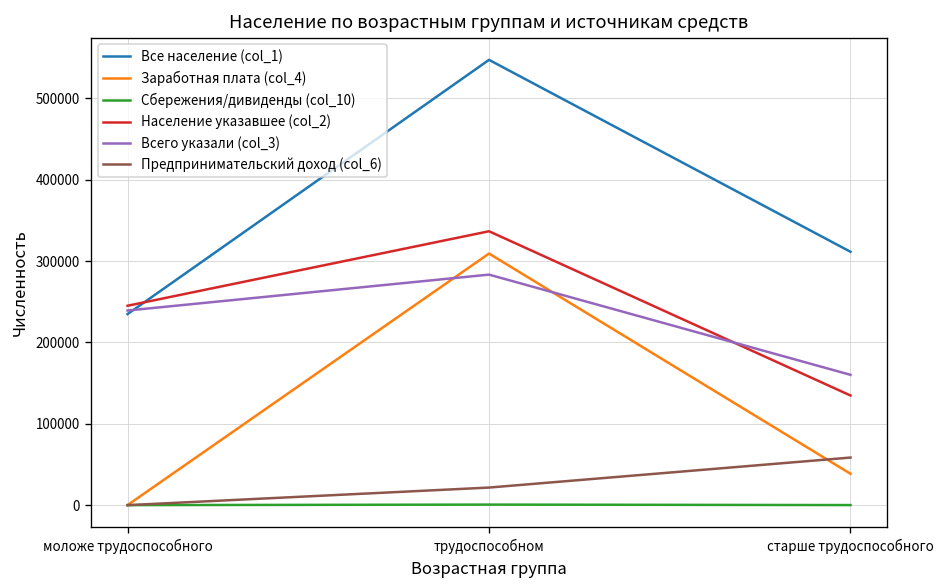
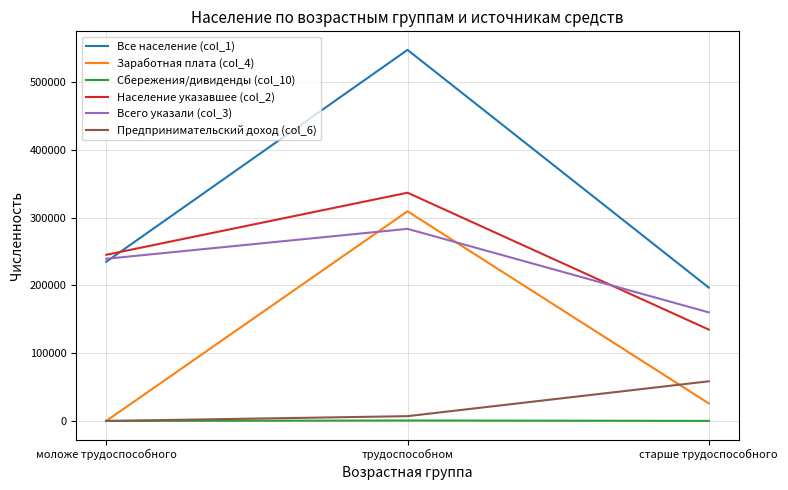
Предпринимательский доход (col_6), трудоспособном: 20000 -> 10000
Все население (col_1), старше трудоспособного: 310000 -> 200000
Заработная плата (col_4), старше трудоспособного: 40000 -> 30000
